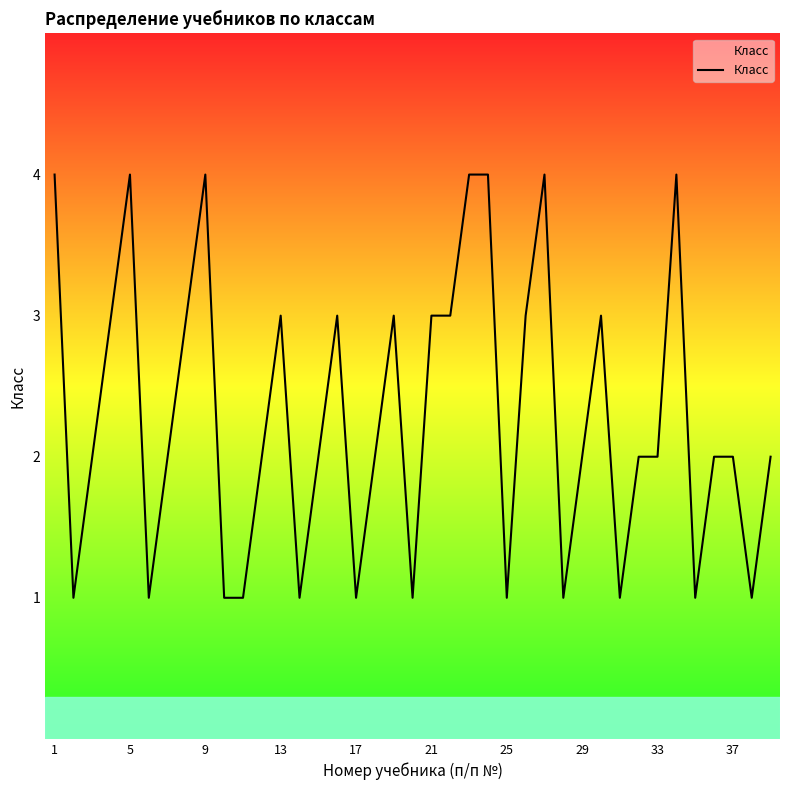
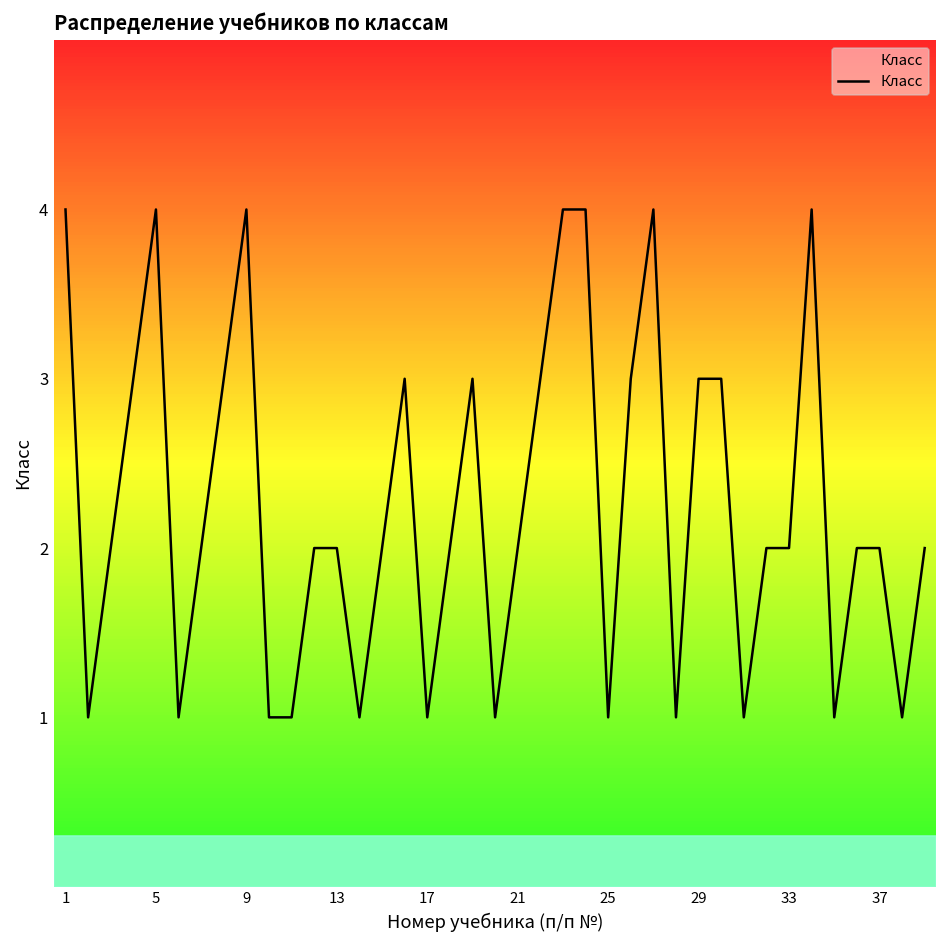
13: 3 -> 2
21: 3 -> 2
29: 2 -> 3
